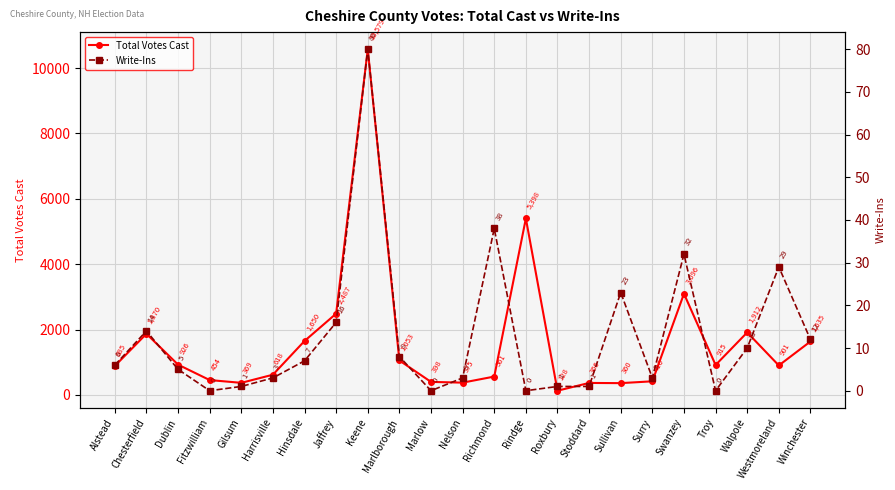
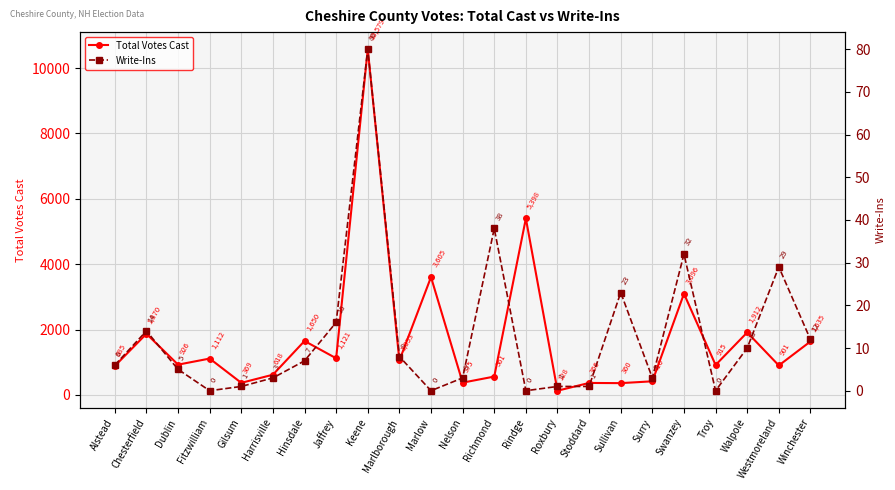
Total Votes Cast, Fitzwilliam: 454 -> 1,112
Total Votes Cast, Jaffrey: 2,487 -> 1,121
Total Votes Cast, Marlow: 398 -> 3,605
